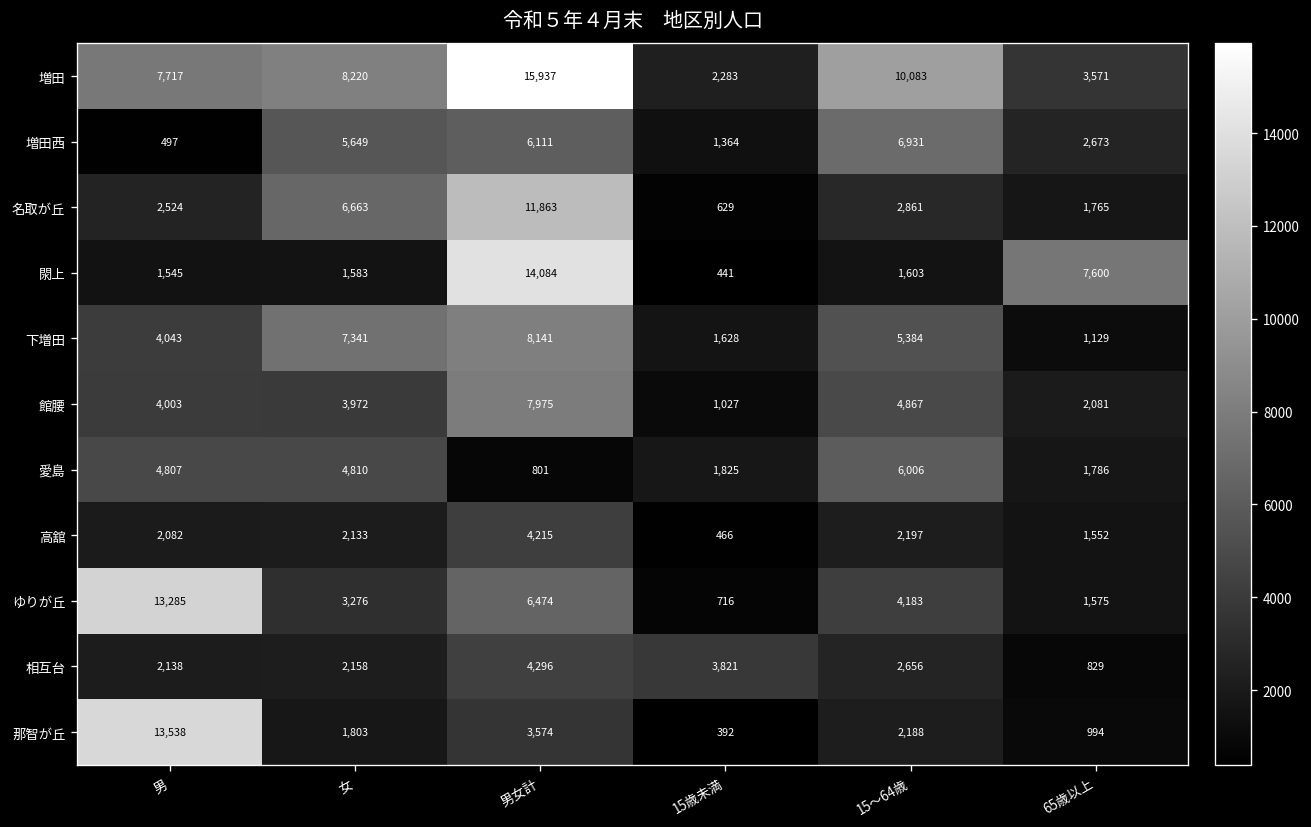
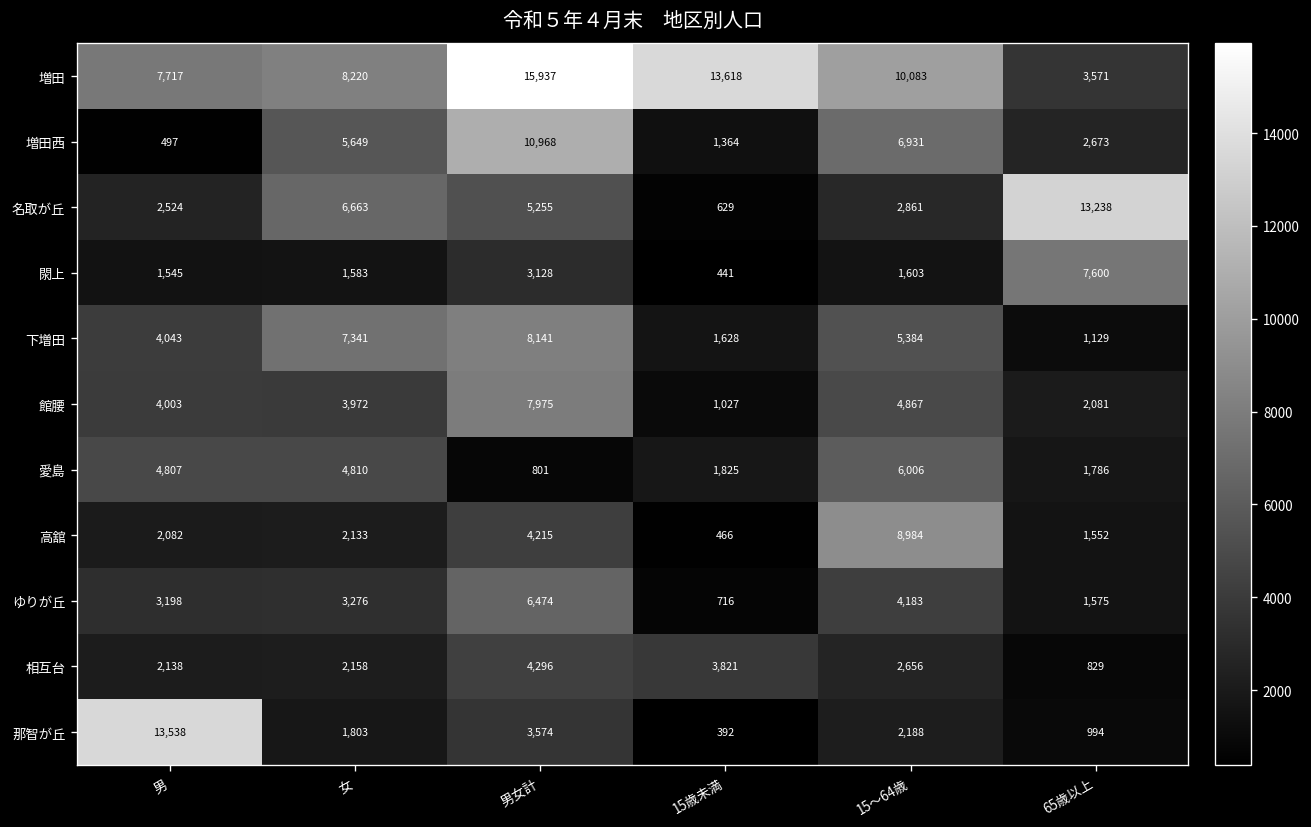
増田, 15歳未満: 2,283 -> 13,618
増田西, 男女計: 6,111 -> 10,968
名取が丘, 男女計: 11,863 -> 5,255
名取が丘, 65歳以上: 1,765 -> 13,238
閖上, 男女計: 14,084 -> 3,128
高舘, 15～64歳: 2,197 -> 8,984
ゆりが丘, 男: 13,285 -> 3,198
